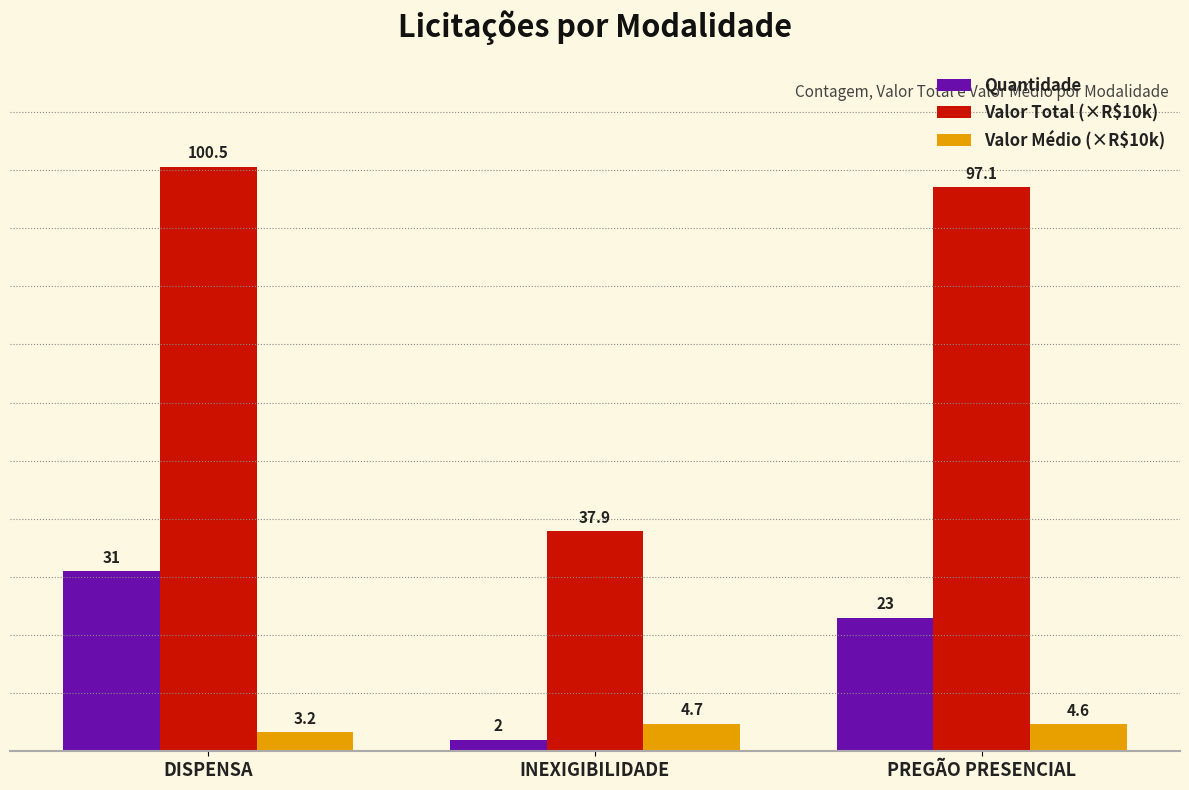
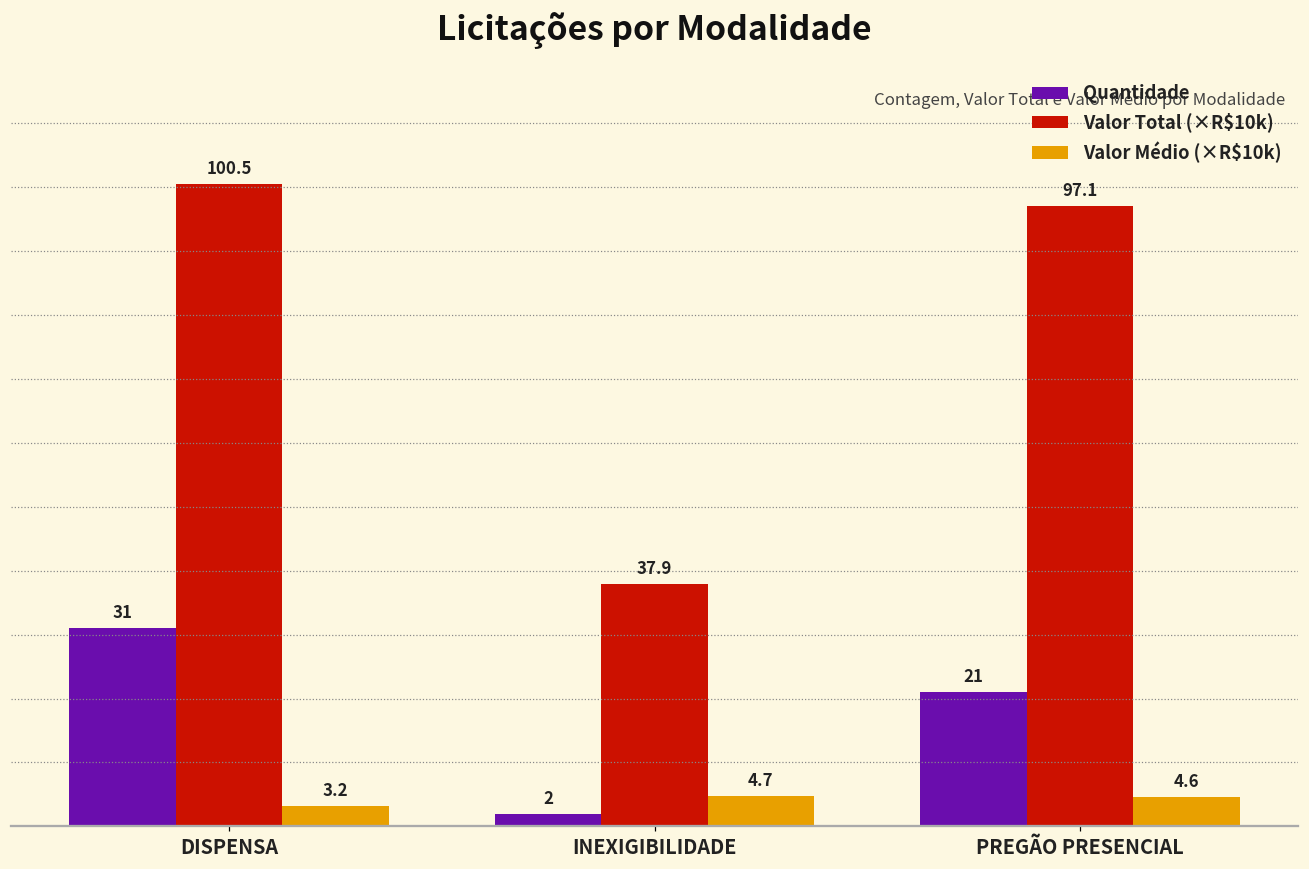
Quantidade, PREGÃO PRESENCIAL: 23 -> 21
